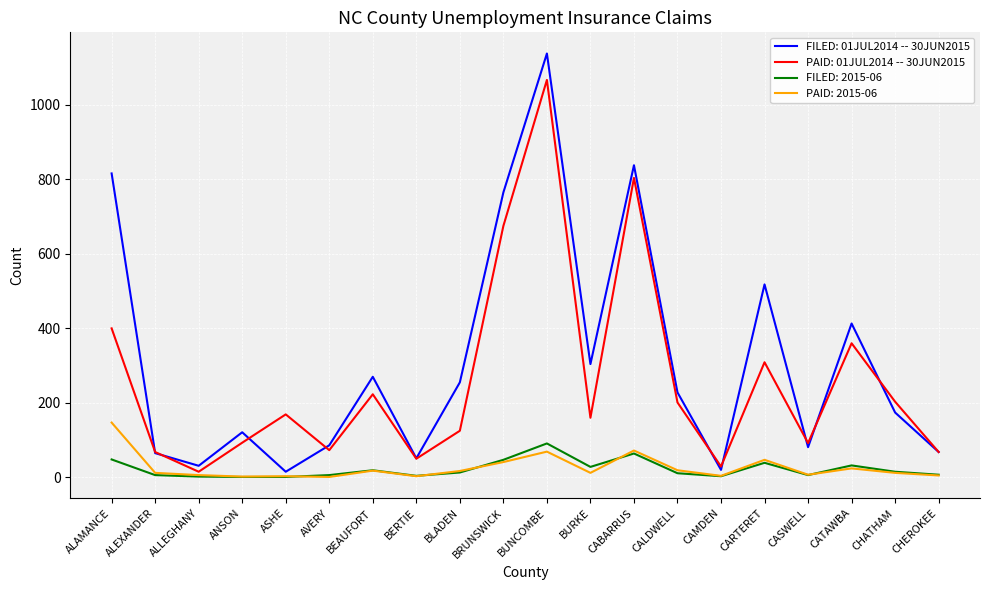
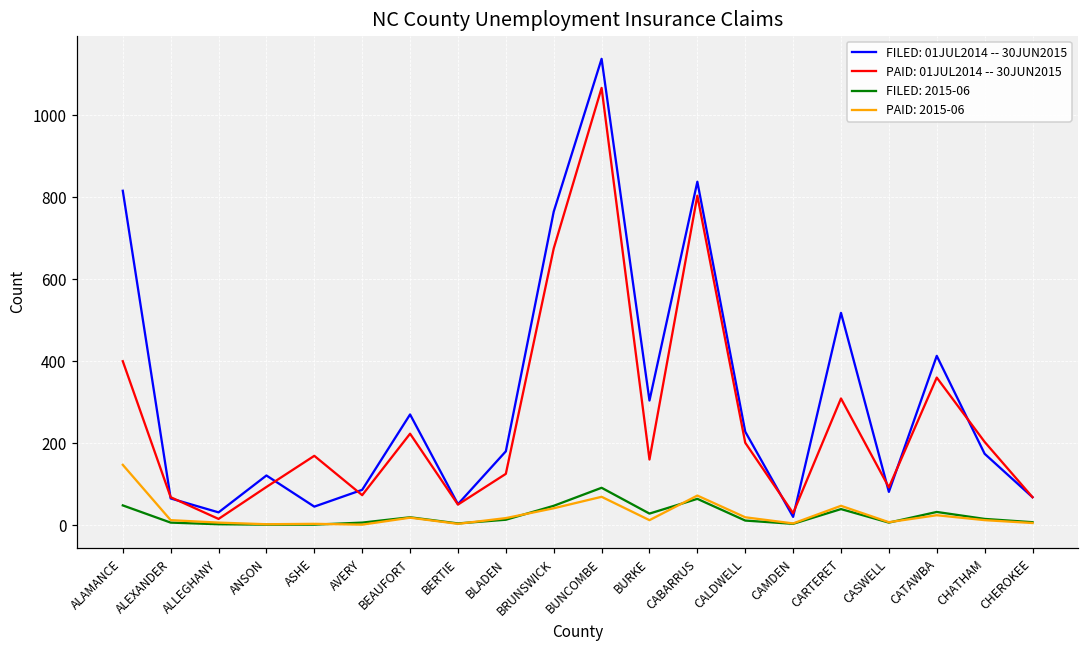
FILED: 01JUL2014 -- 30JUN2015, ASHE: 20 -> 50
FILED: 01JUL2014 -- 30JUN2015, BLADEN: 260 -> 180
